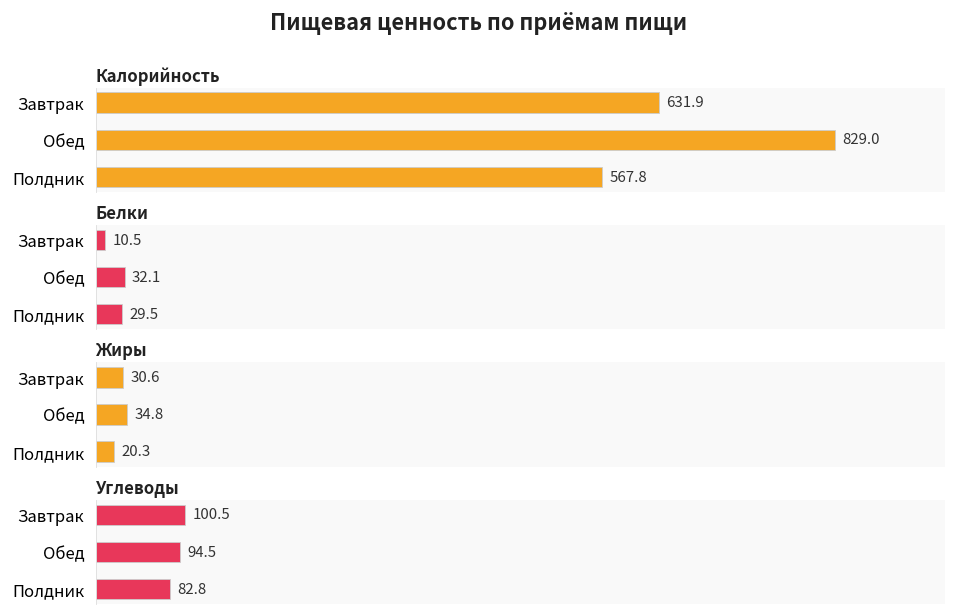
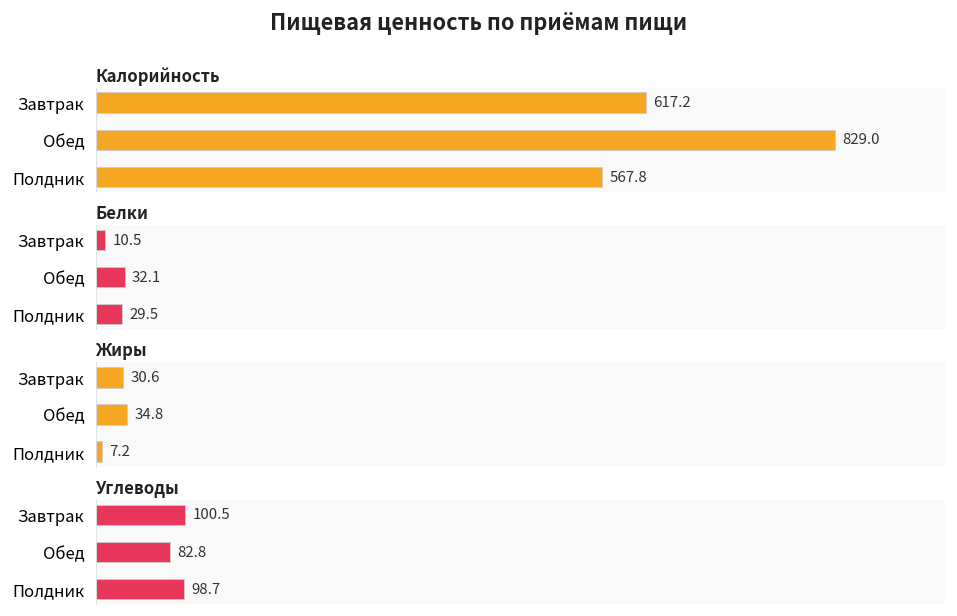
Калорийность, Завтрак: 631.9 -> 617.2
Жиры, Полдник: 20.3 -> 7.2
Углеводы, Обед: 94.5 -> 82.8
Углеводы, Полдник: 82.8 -> 98.7
